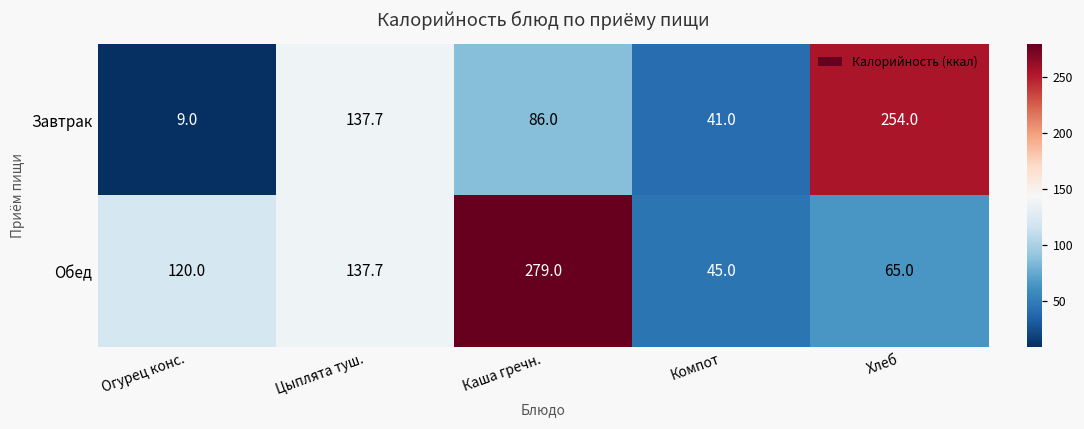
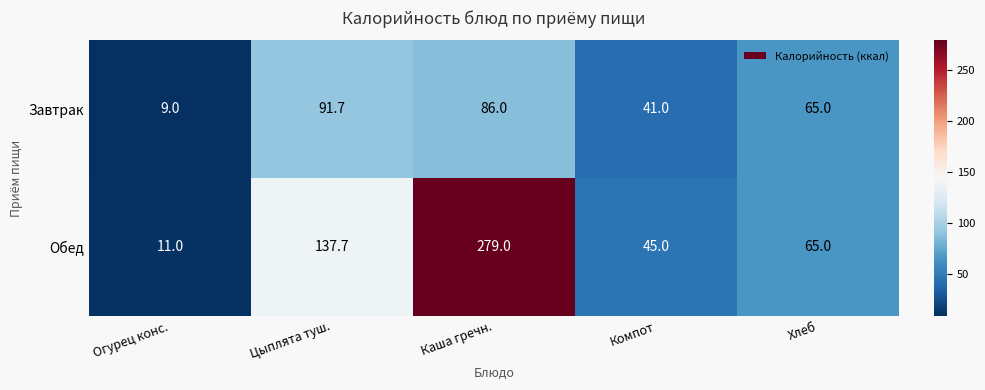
Завтрак, Цыплята туш.: 137.7 -> 91.7
Завтрак, Хлеб: 254.0 -> 65.0
Обед, Огурец конс.: 120.0 -> 11.0
